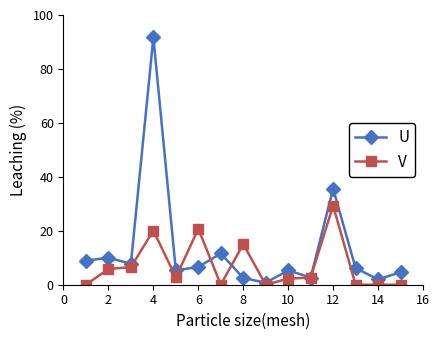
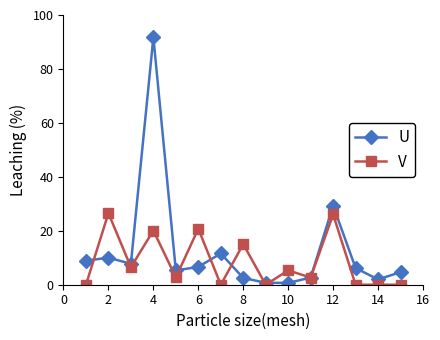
V, 2: 6 -> 27
U, 10: 5 -> 1
V, 10: 2 -> 5
U, 12: 36 -> 29
V, 12: 29 -> 26
